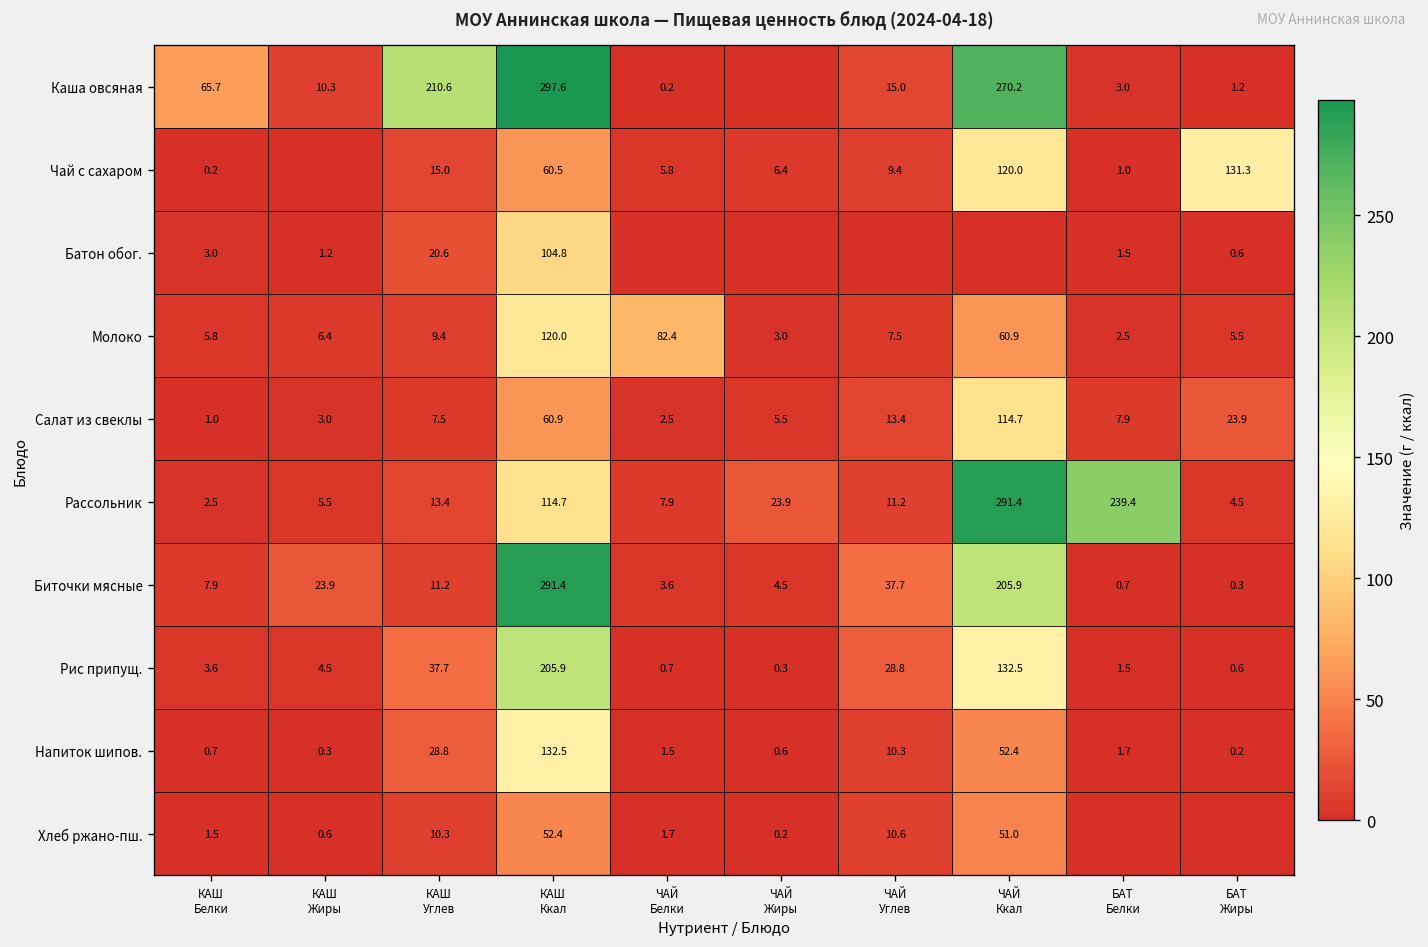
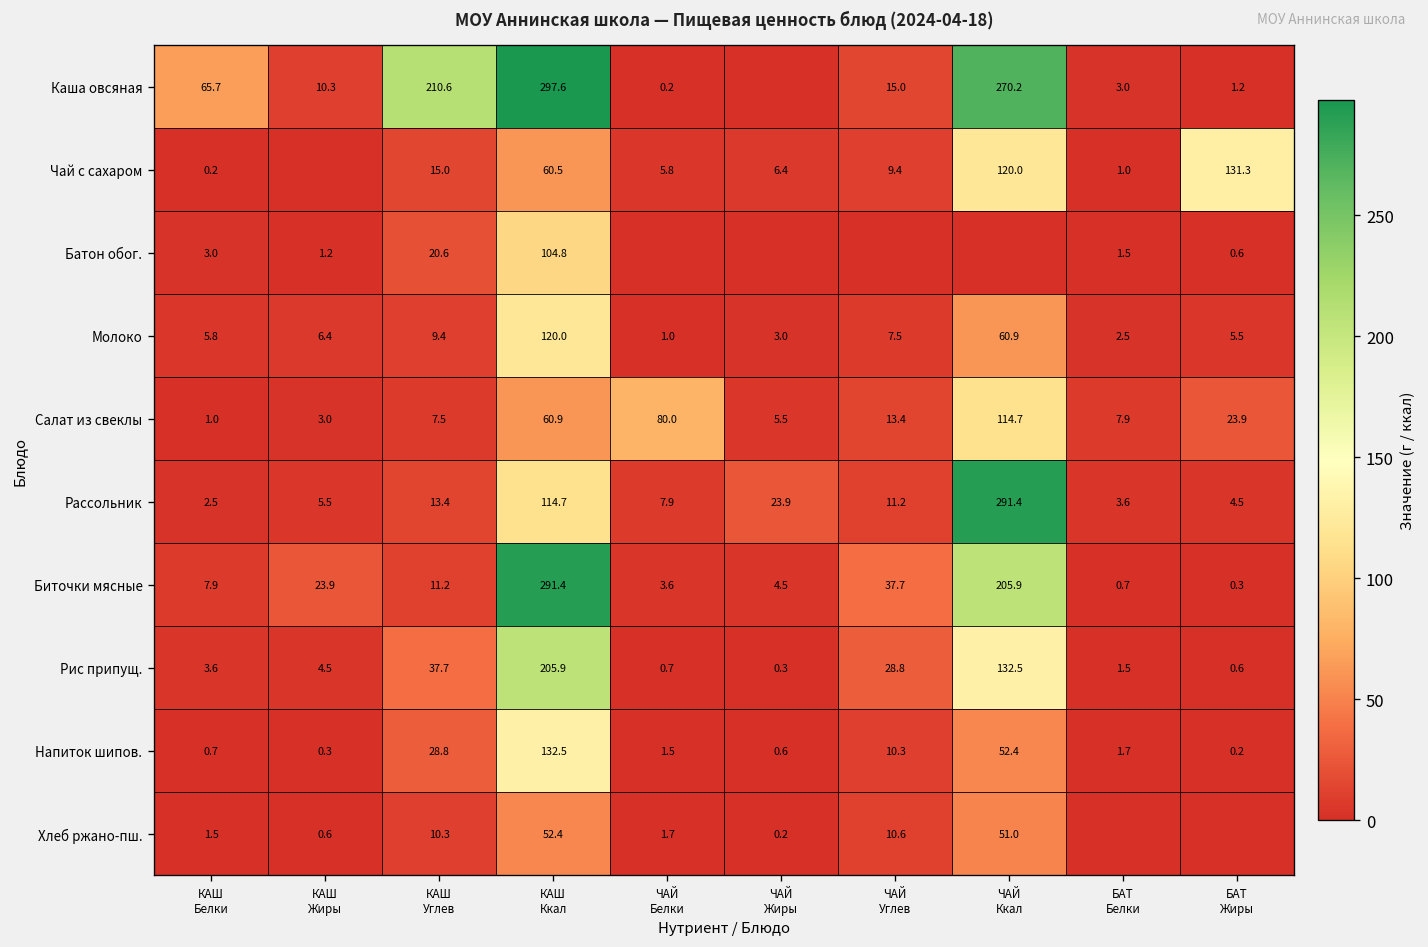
Молоко, ЧАЙ Белки: 82.4 -> 1.0
Салат из свеклы, ЧАЙ Белки: 2.5 -> 80.0
Рассольник, БАТ Белки: 239.4 -> 3.6
